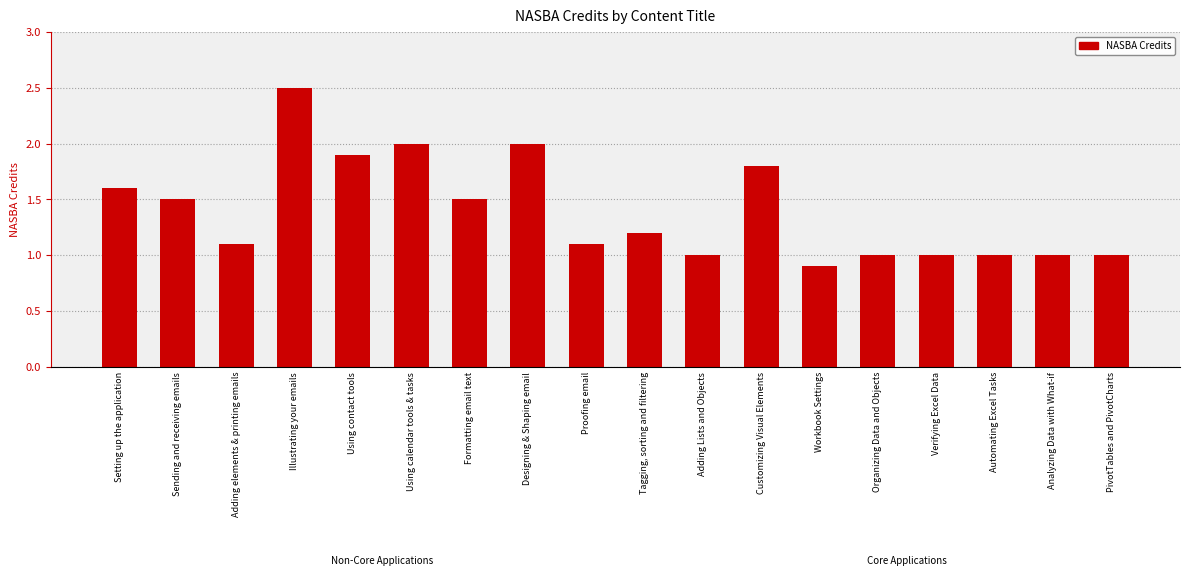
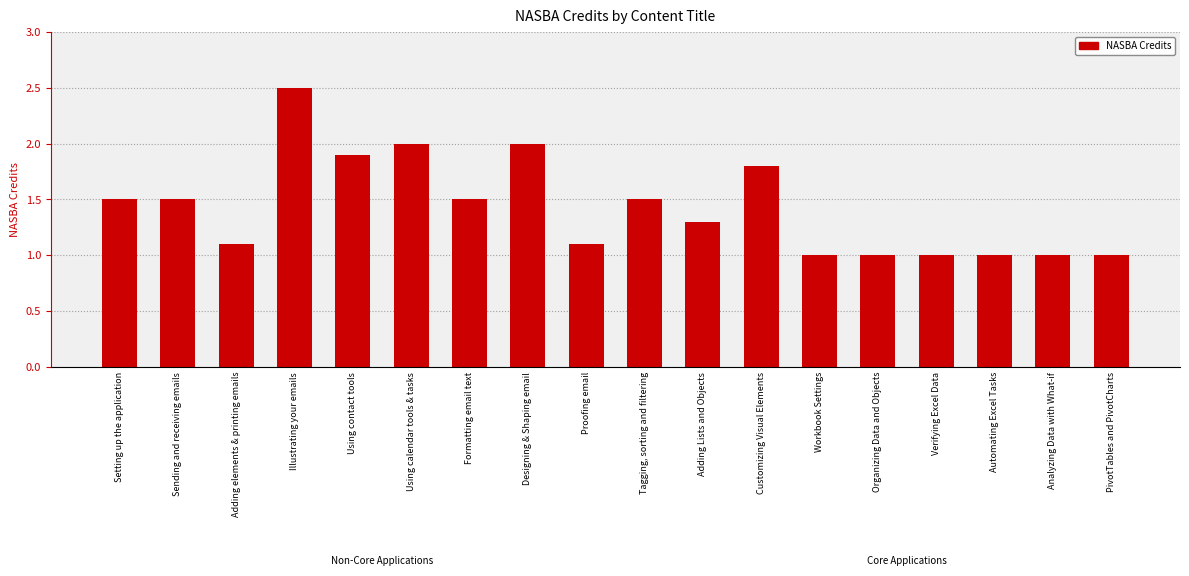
Setting up the application: 1.6 -> 1.5
Tagging, sorting and filtering: 1.2 -> 1.5
Adding Lists and Objects: 1.0 -> 1.3
Workbook Settings: 0.9 -> 1.0
